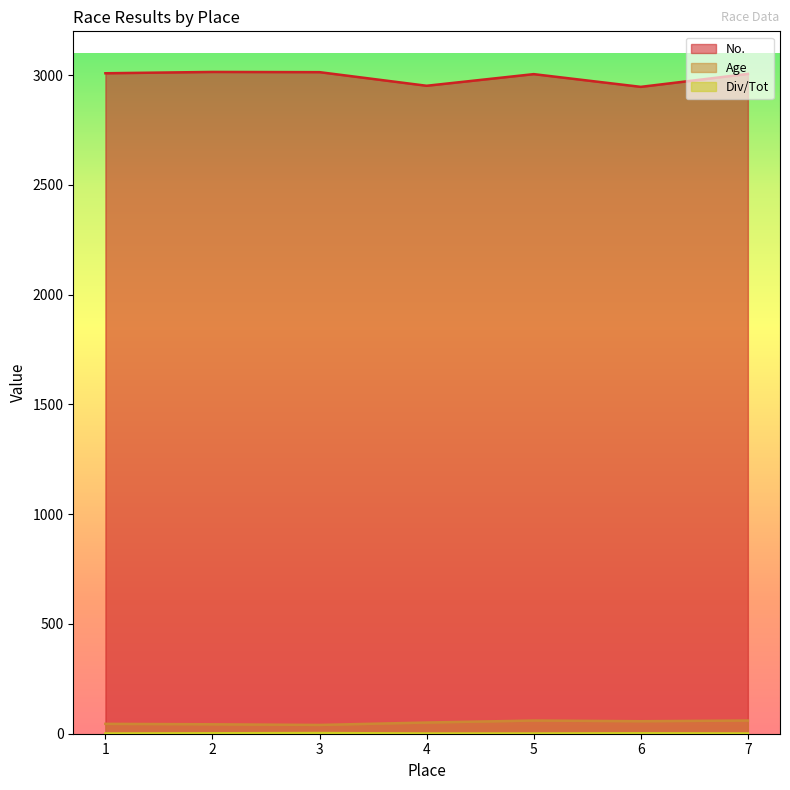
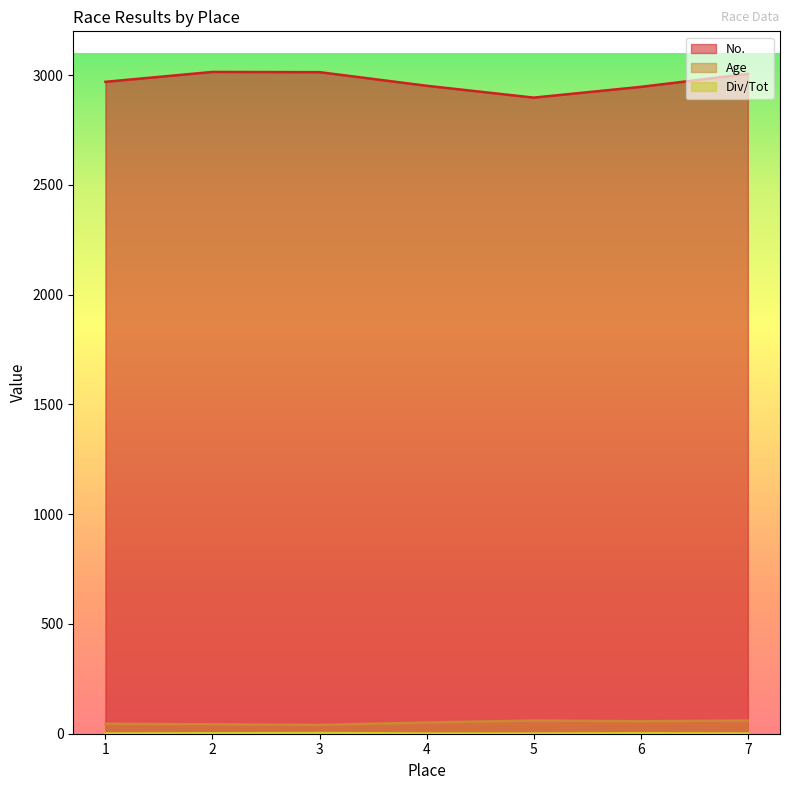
No., 1: 3010 -> 2970
No., 5: 3010 -> 2900
